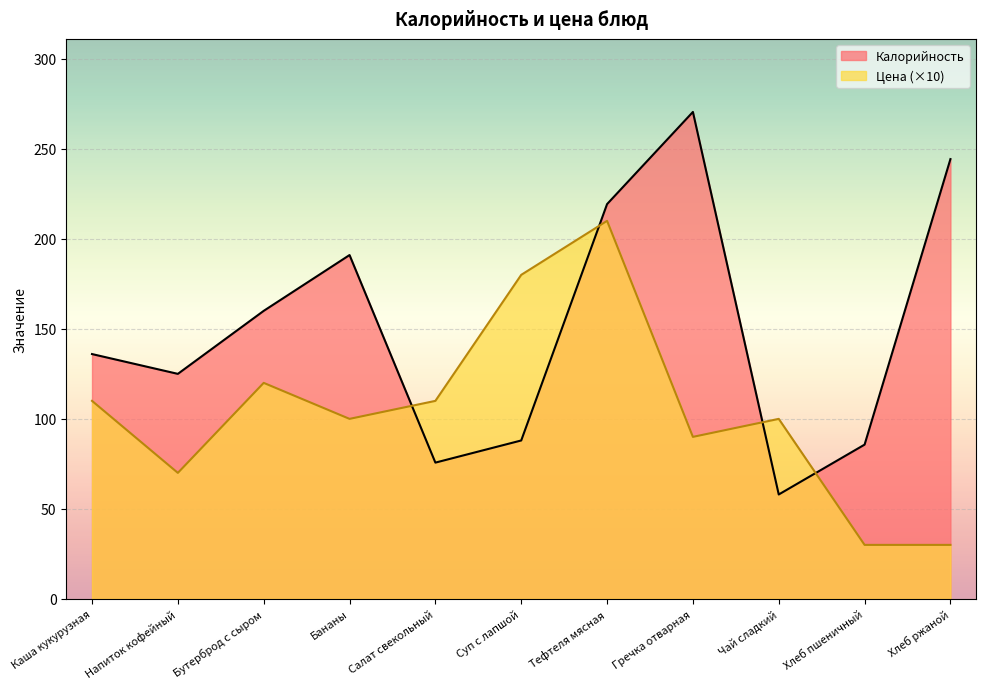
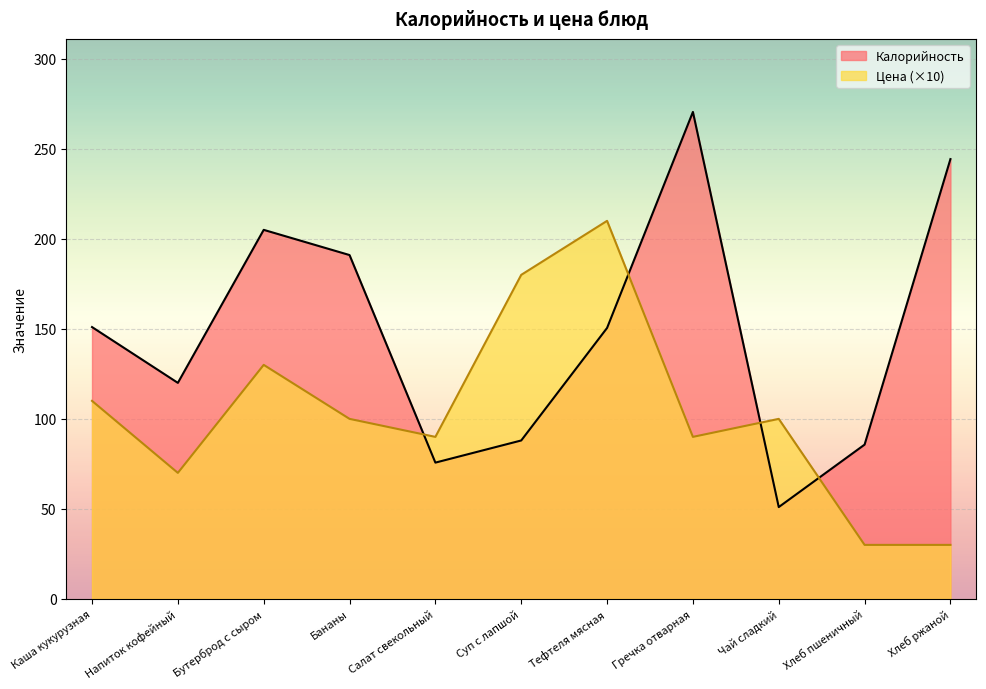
Калорийность, Каша кукурузная: 136 -> 151
Калорийность, Напиток кофейный: 125 -> 120
Калорийность, Бутерброд с сыром: 160 -> 205
Цена (×10), Бутерброд с сыром: 120 -> 130
Цена (×10), Салат свекольный: 110 -> 90
Калорийность, Тефтеля мясная: 219 -> 151
Калорийность, Чай сладкий: 58 -> 51
